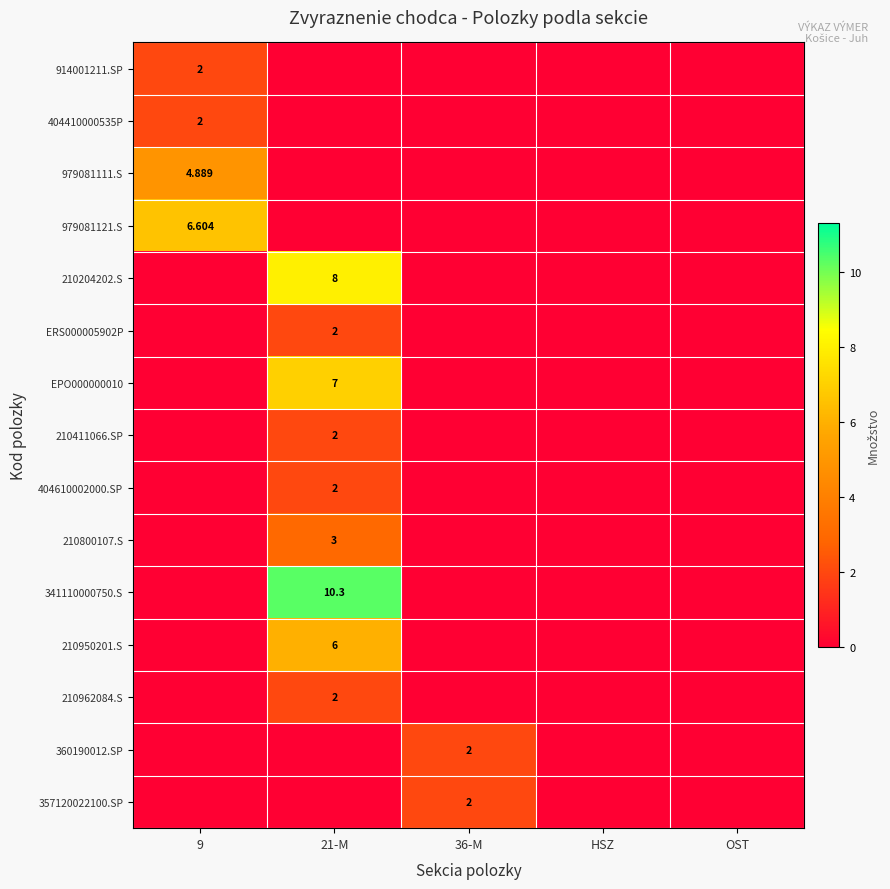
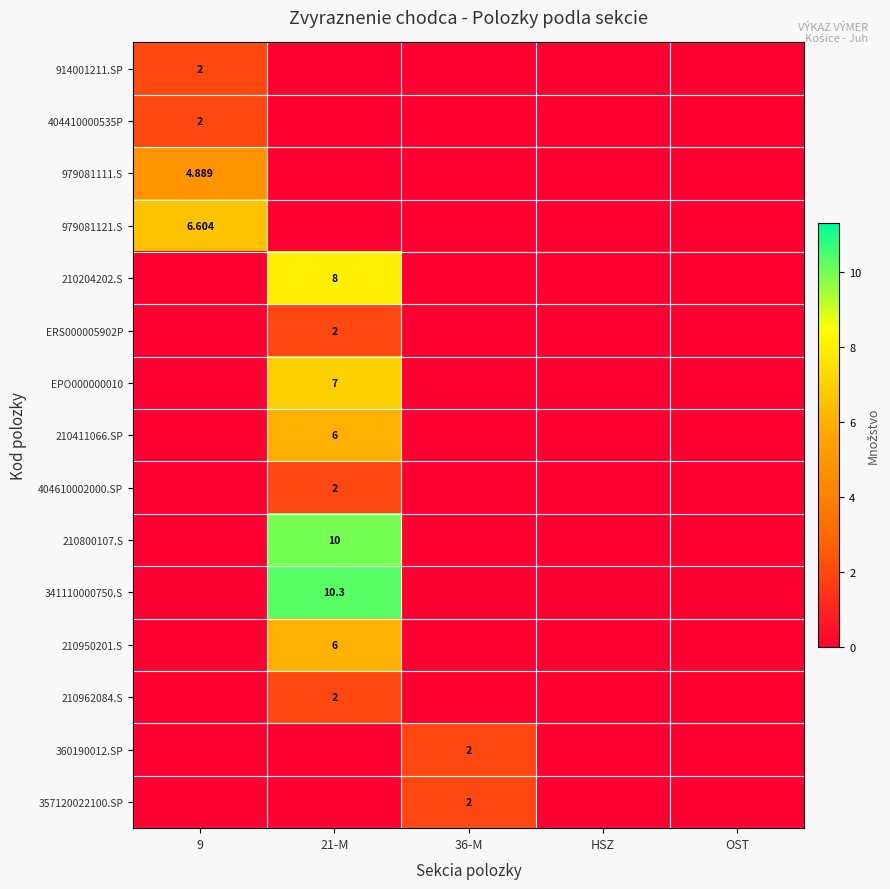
210411066.SP, 21-M: 2 -> 6
210800107.S, 21-M: 3 -> 10
